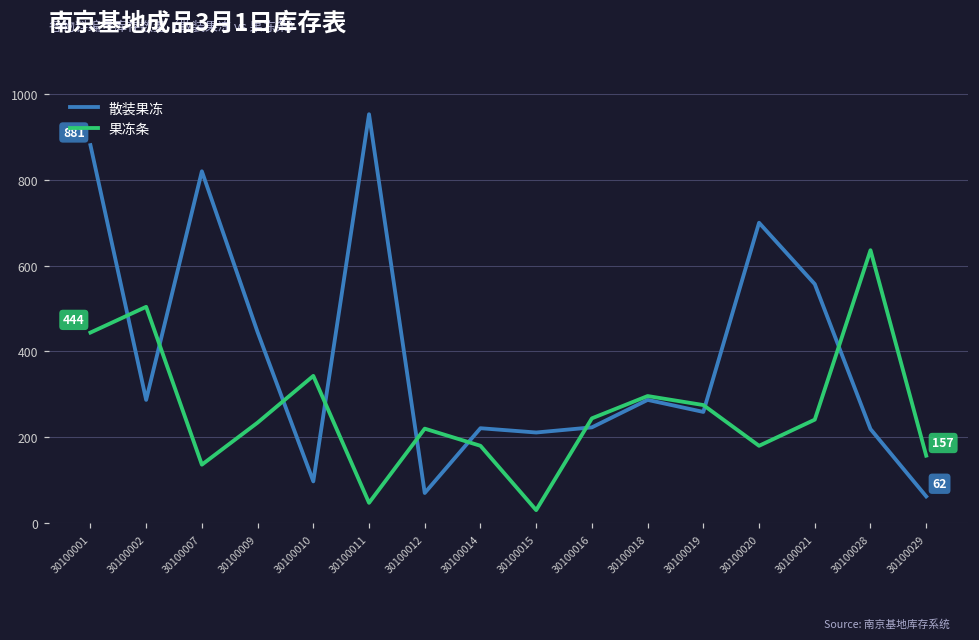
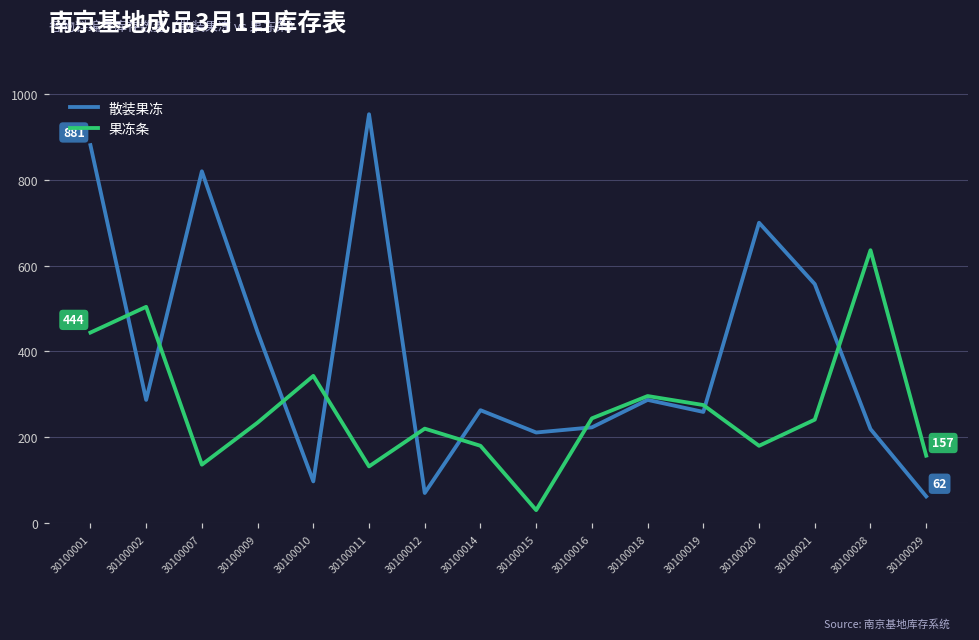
果冻条, 30100011: 50 -> 130
散装果冻, 30100014: 220 -> 260
